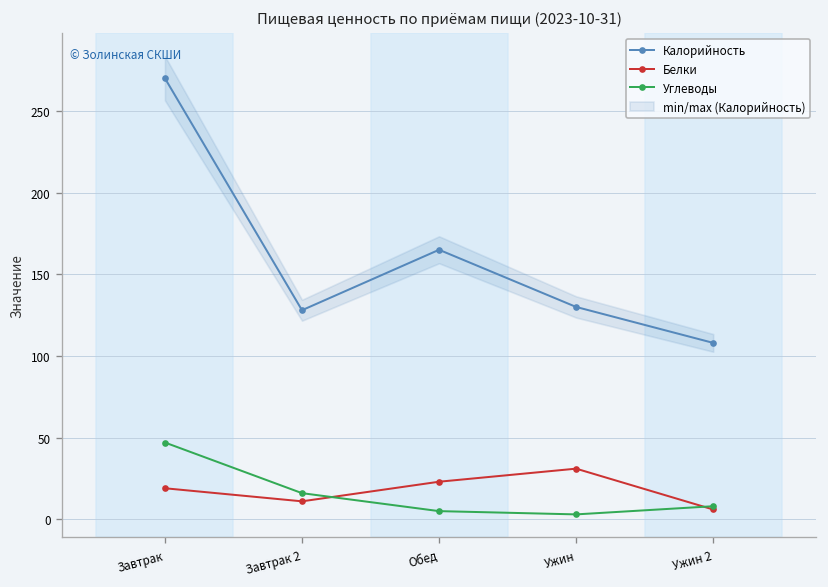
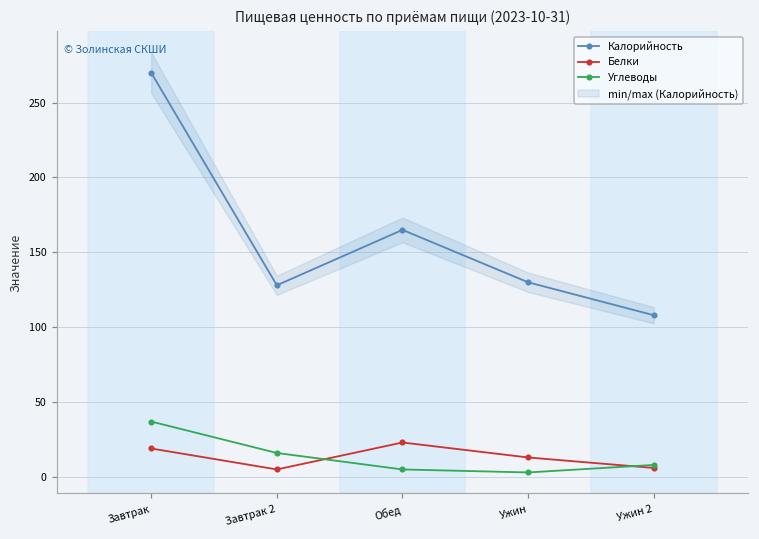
Углеводы, Завтрак: 47 -> 37
Белки, Завтрак 2: 11 -> 5
Белки, Ужин: 31 -> 13
